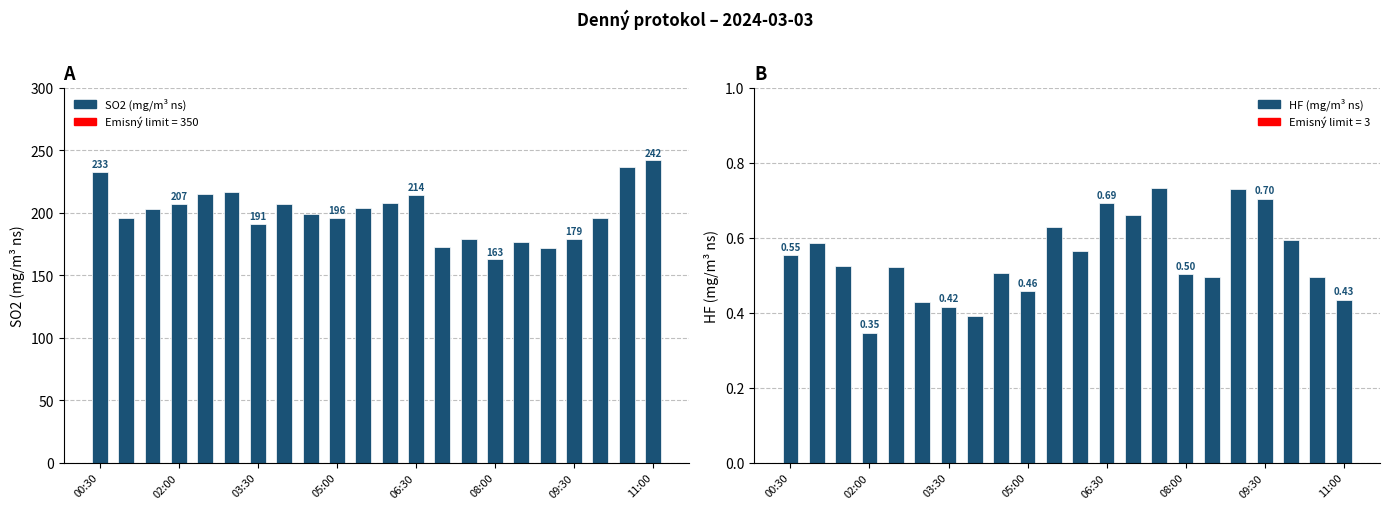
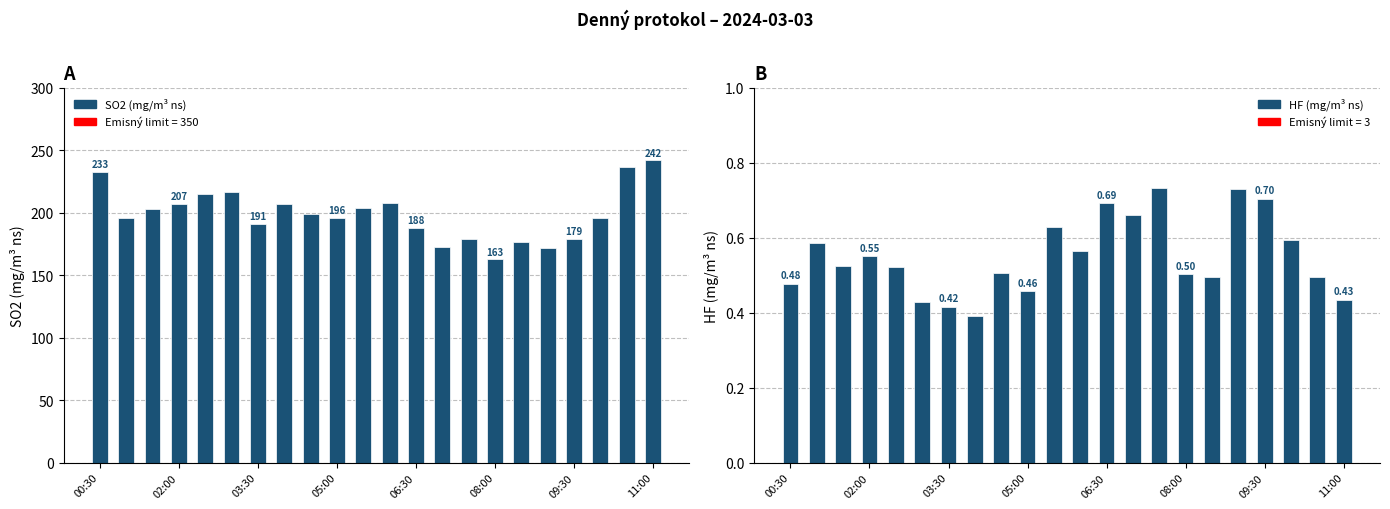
A, 06:30: 214 -> 188
B, 00:30: 0.55 -> 0.48
B, 02:00: 0.35 -> 0.55
